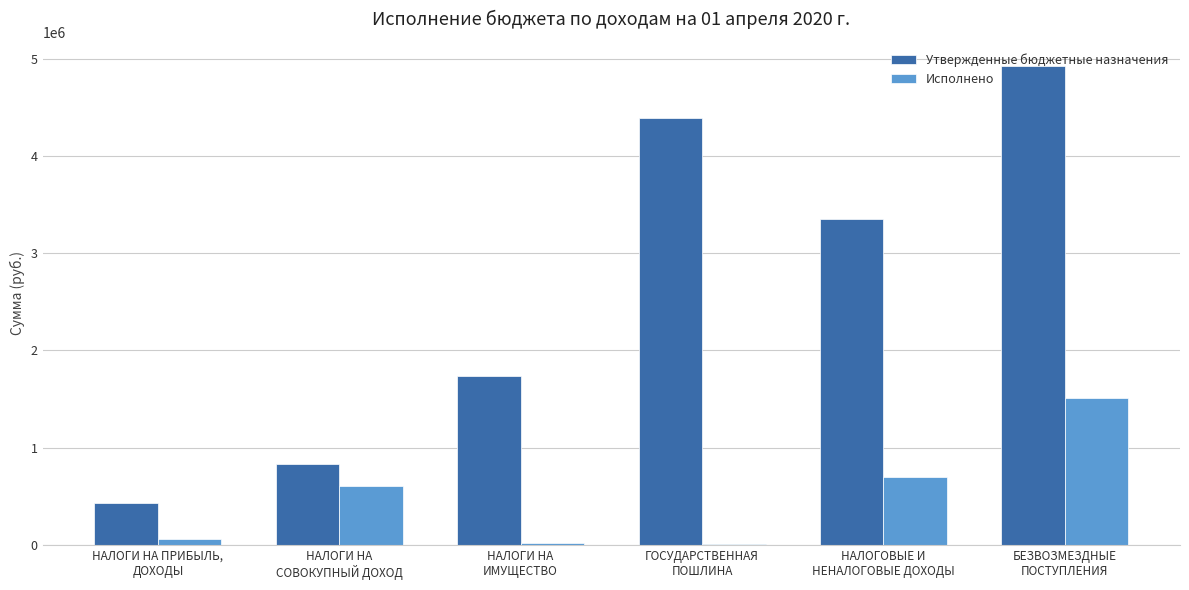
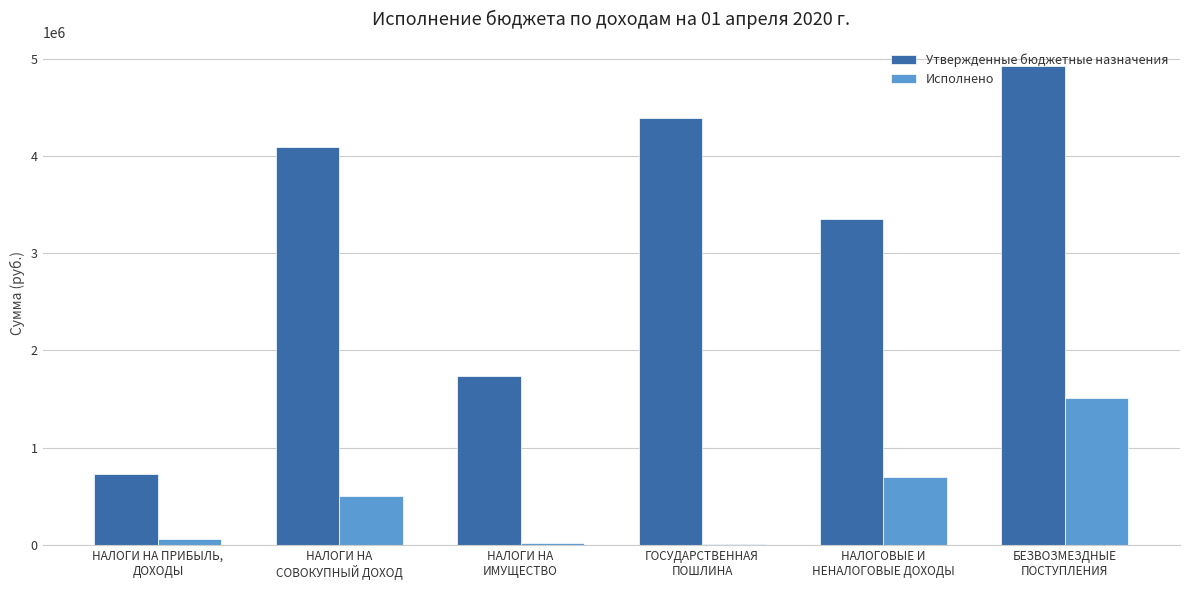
Утвержденные бюджетные назначения, НАЛОГИ НА ПРИБЫЛЬ, ДОХОДЫ: 400000 -> 700000
Утвержденные бюджетные назначения, НАЛОГИ НА СОВОКУПНЫЙ ДОХОД: 800000 -> 4100000
Исполнено, НАЛОГИ НА СОВОКУПНЫЙ ДОХОД: 600000 -> 500000
